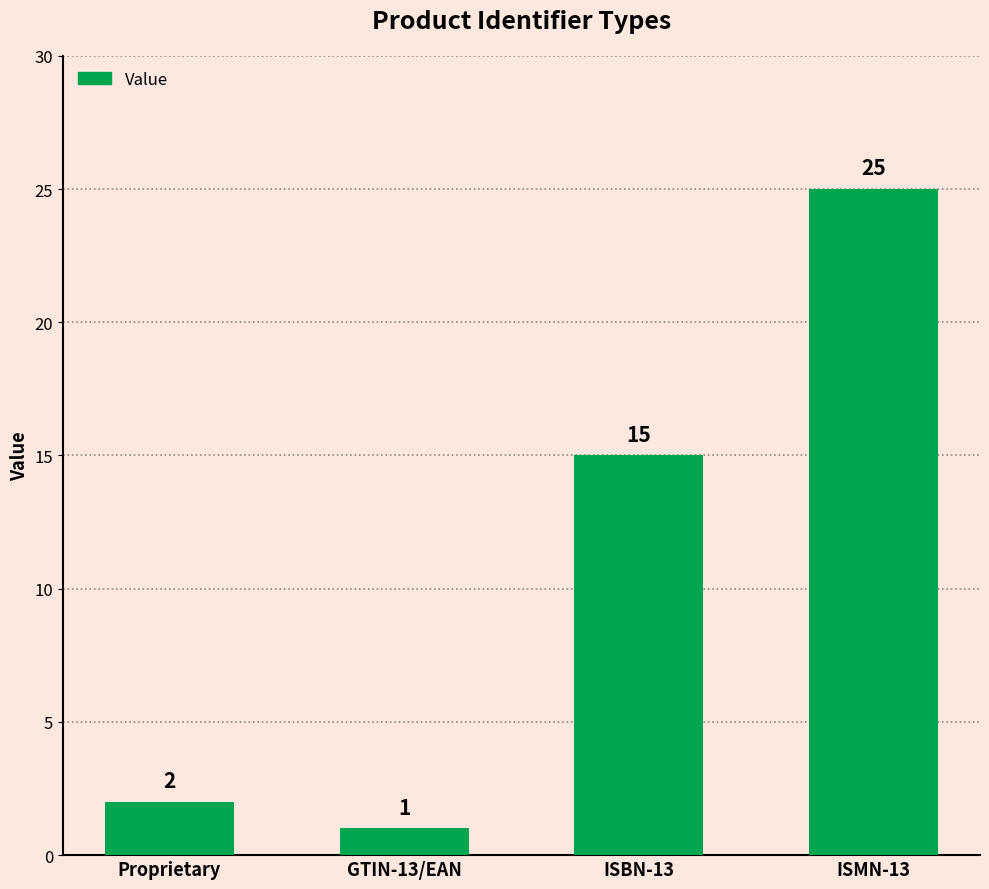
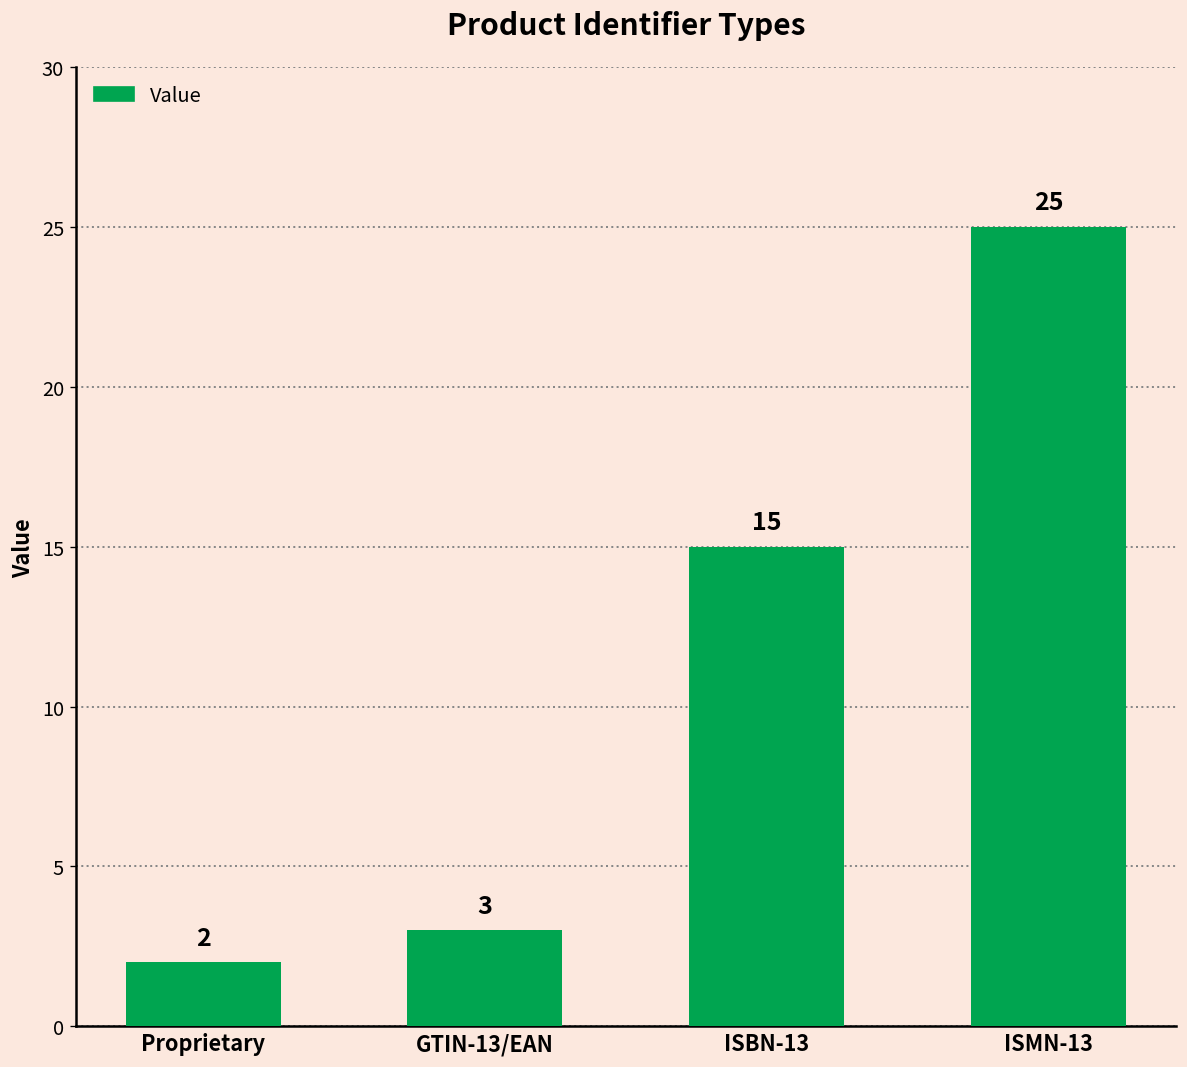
GTIN-13/EAN: 1 -> 3
